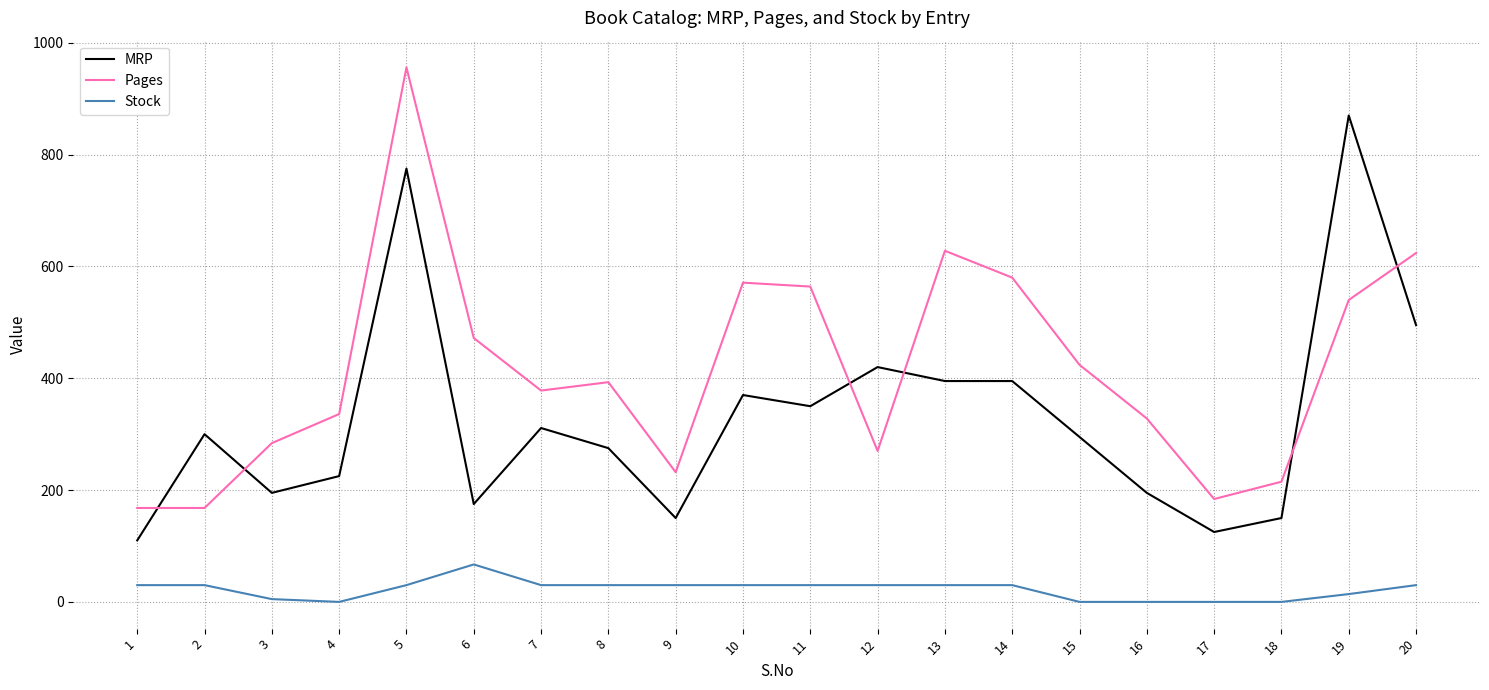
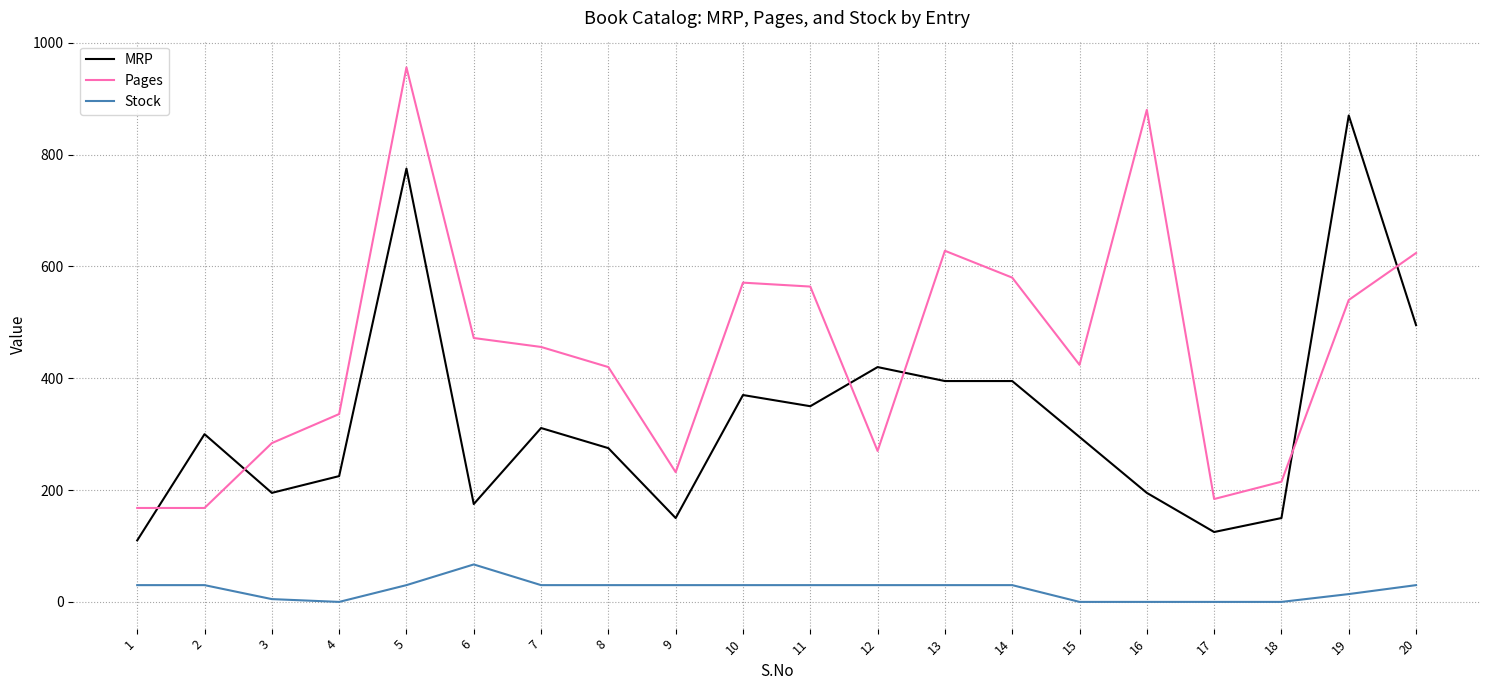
Pages, 7: 380 -> 460
Pages, 8: 390 -> 420
Pages, 16: 330 -> 880
